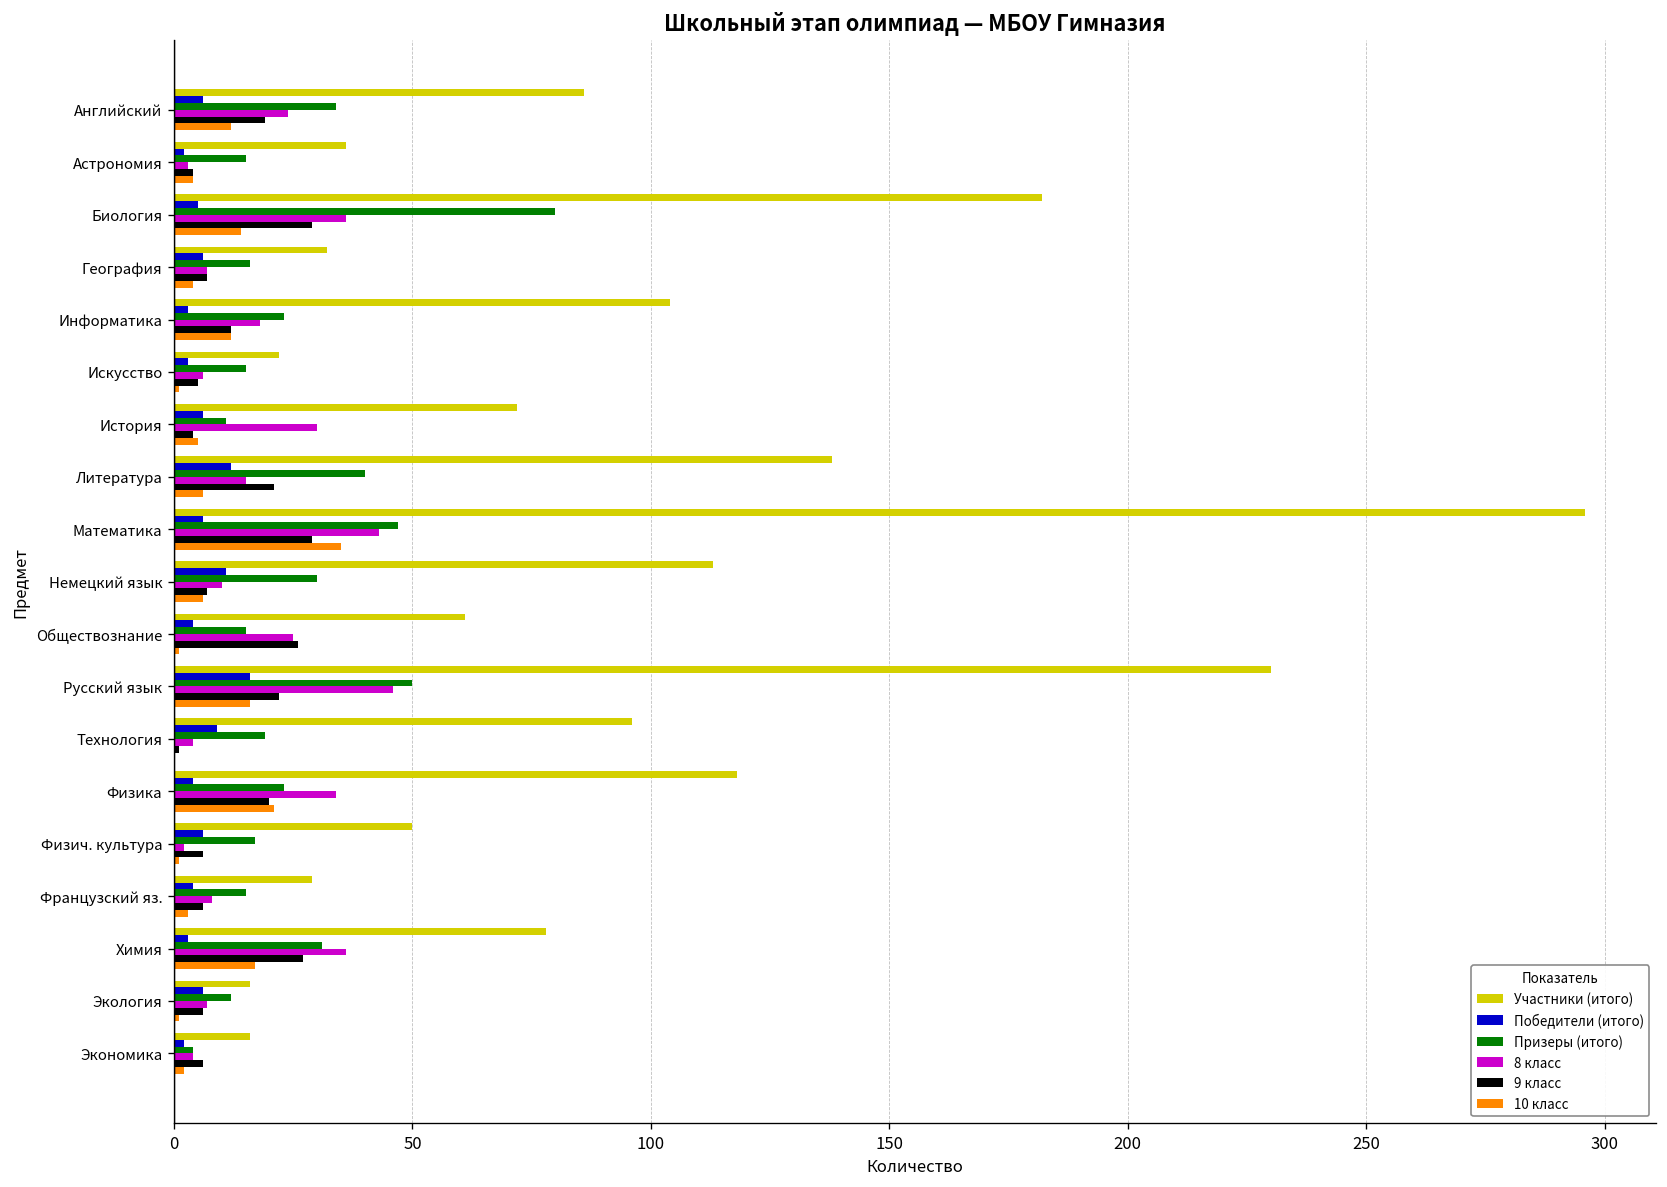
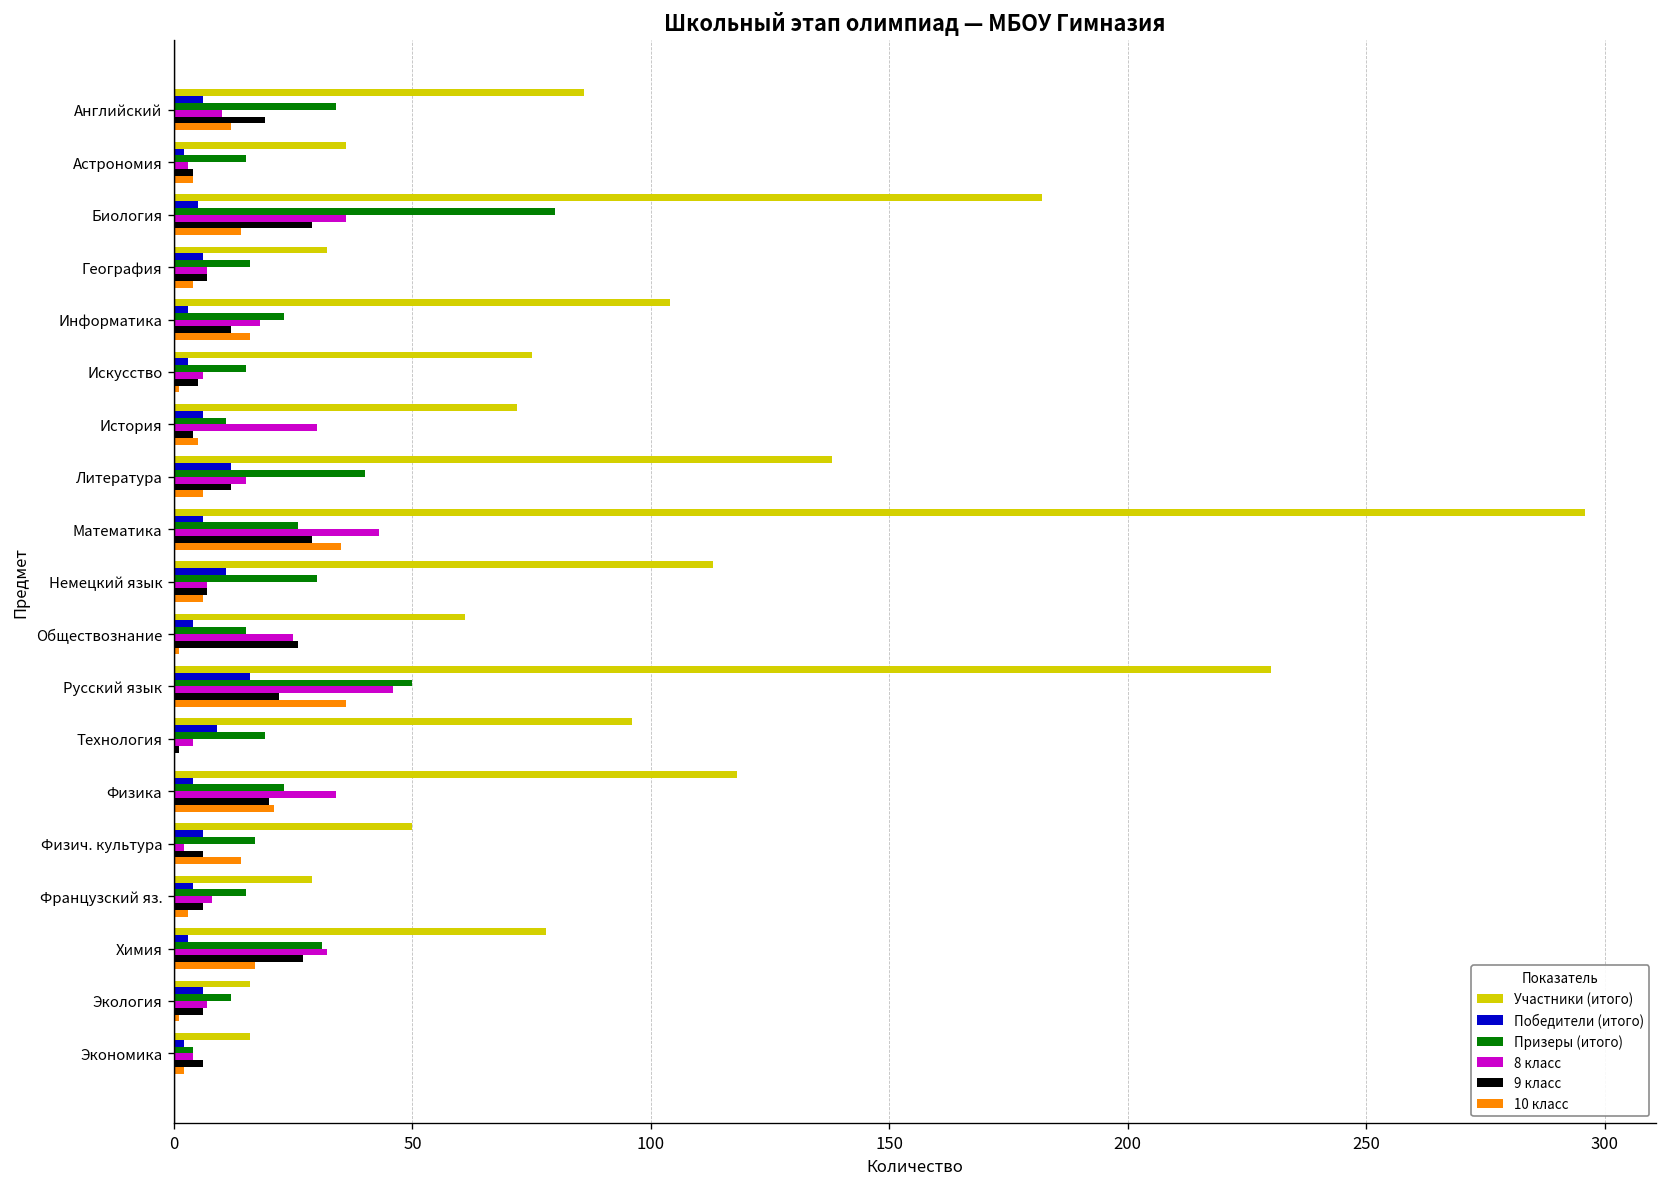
8 класс, Английский: 24 -> 10
10 класс, Информатика: 12 -> 16
Участники (итого), Искусство: 22 -> 75
9 класс, Литература: 21 -> 12
Призеры (итого), Математика: 47 -> 26
8 класс, Немецкий язык: 10 -> 7
10 класс, Русский язык: 16 -> 36
10 класс, Физич. культура: 1 -> 14
8 класс, Химия: 36 -> 32
